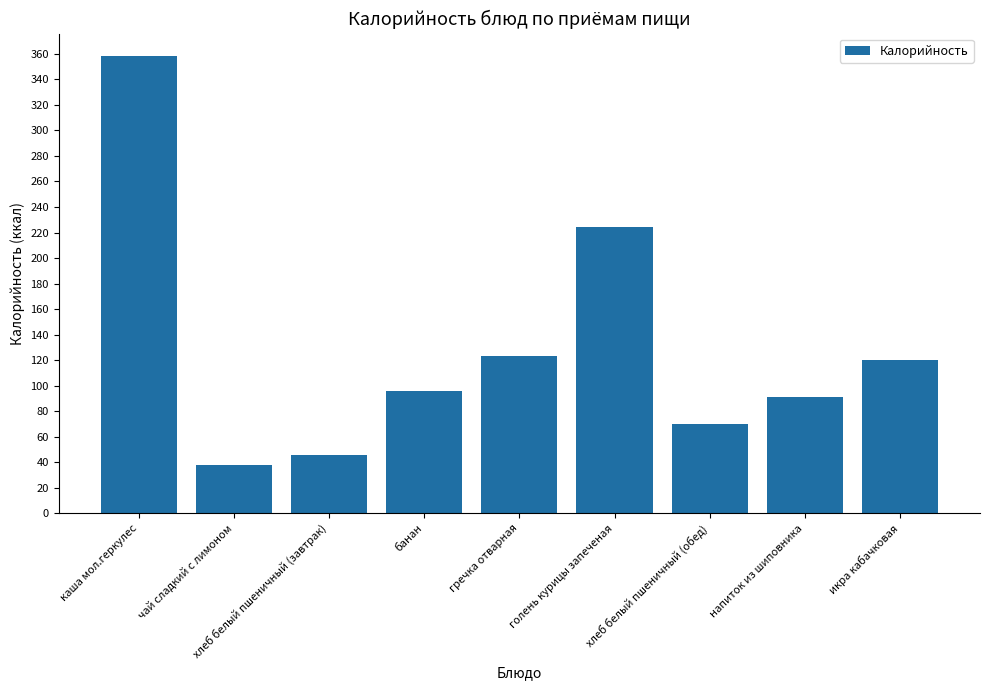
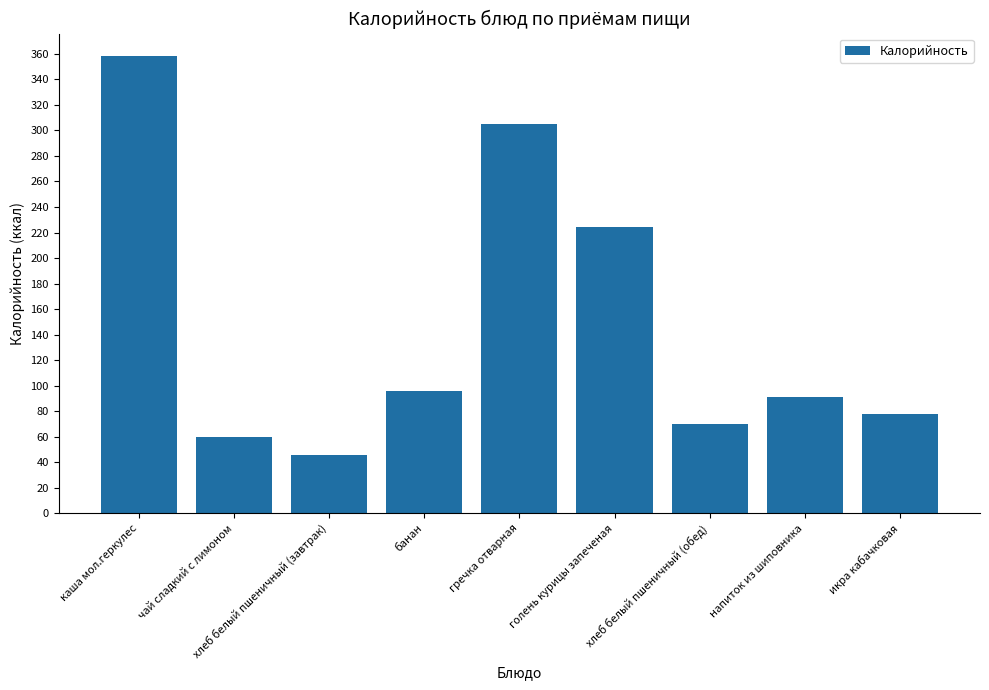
чай сладкий с лимоном: 38 -> 60
гречка отварная: 123 -> 305
икра кабачковая: 120 -> 78
